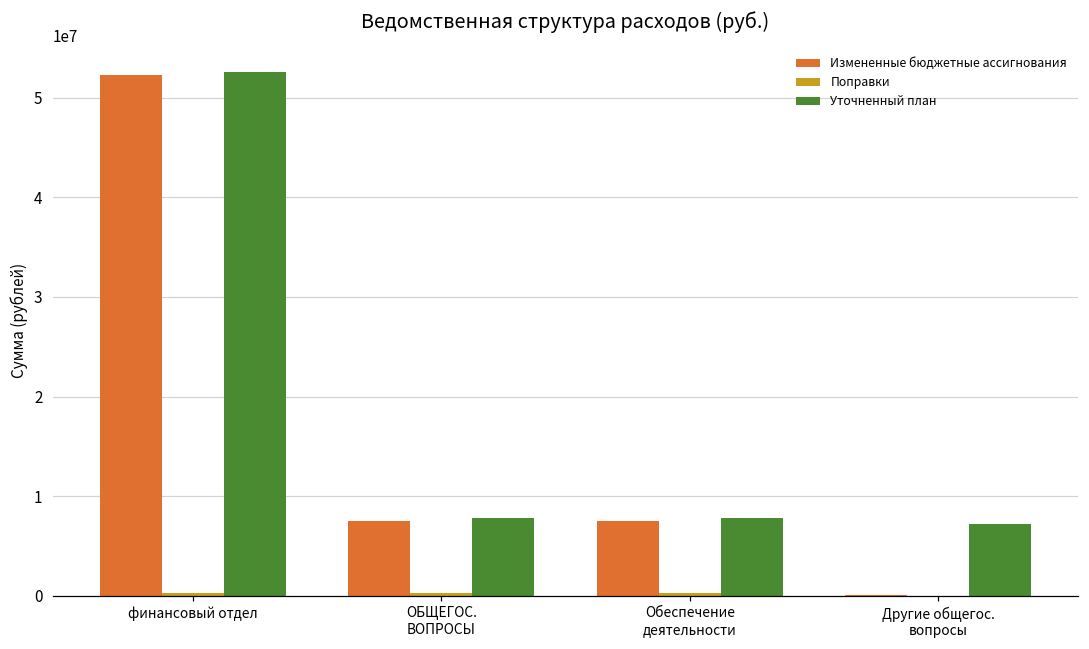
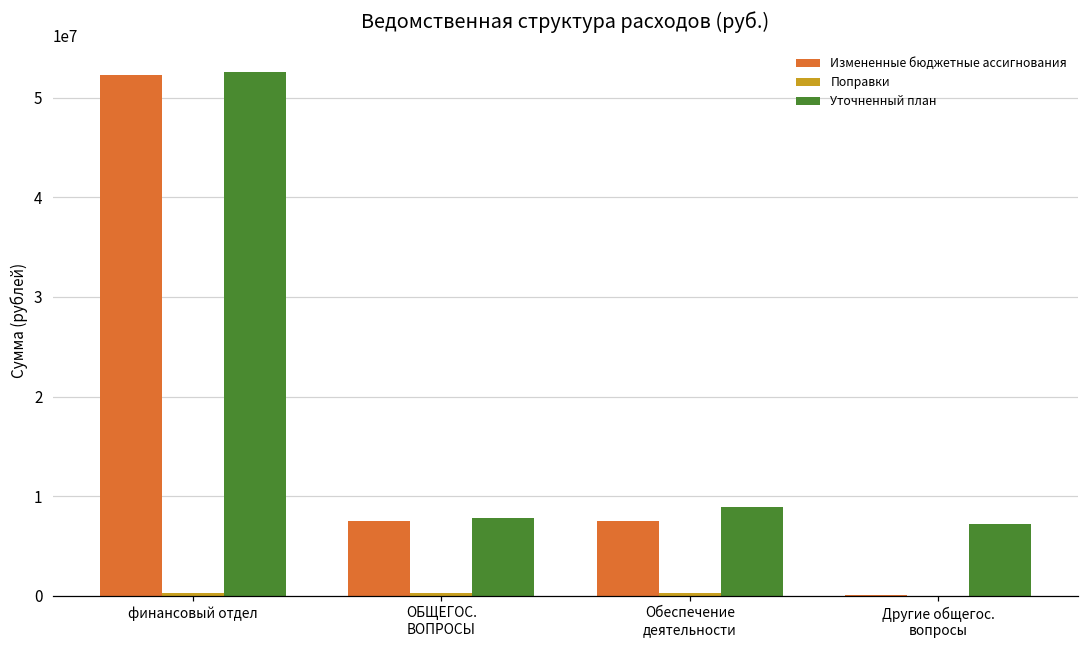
Уточненный план, Обеспечение деятельности: 8000000 -> 9000000
